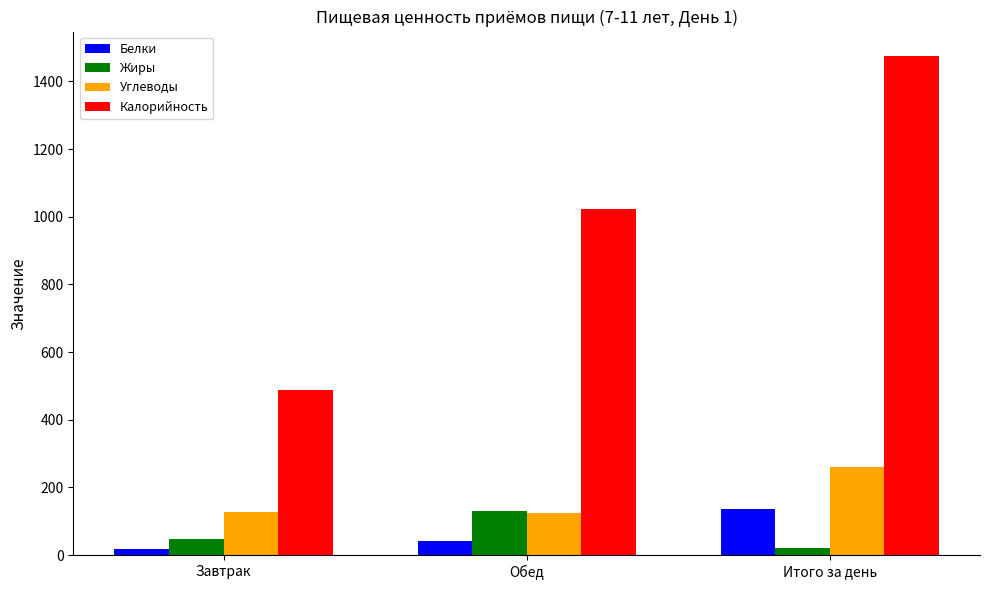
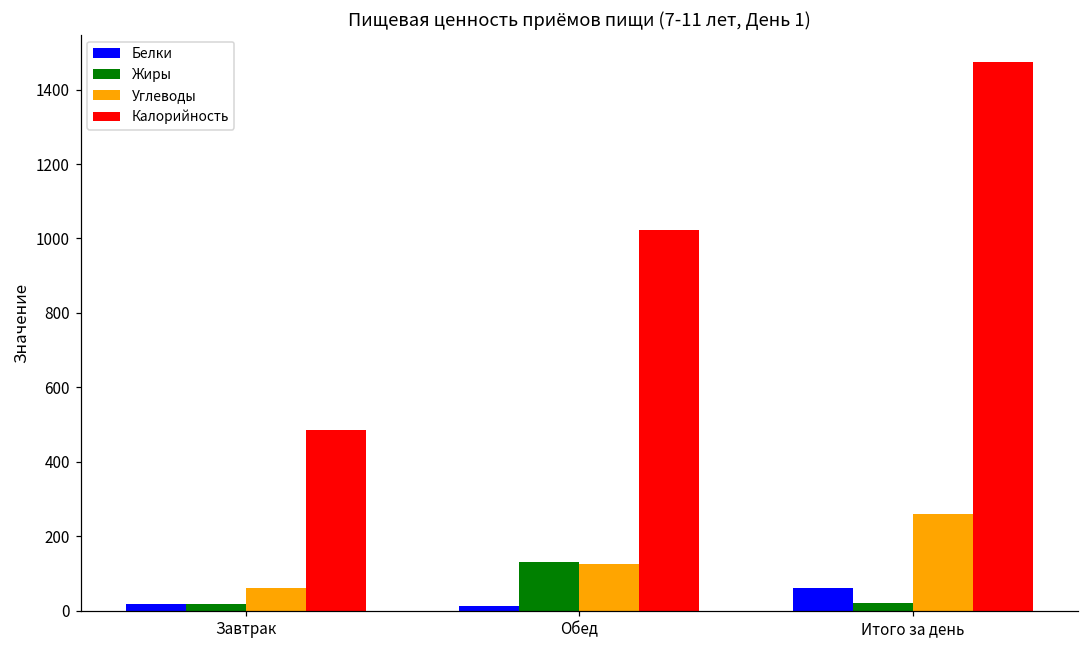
Жиры, Завтрак: 50 -> 20
Углеводы, Завтрак: 130 -> 60
Белки, Обед: 40 -> 10
Белки, Итого за день: 140 -> 60
